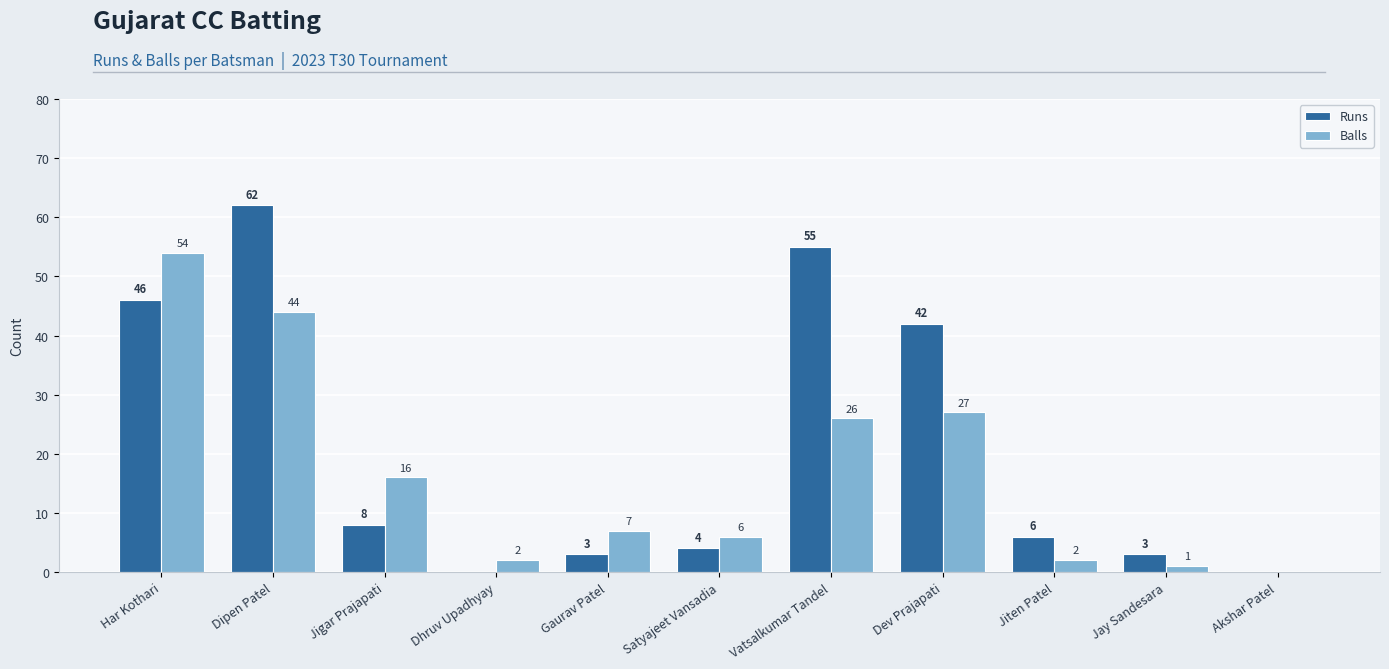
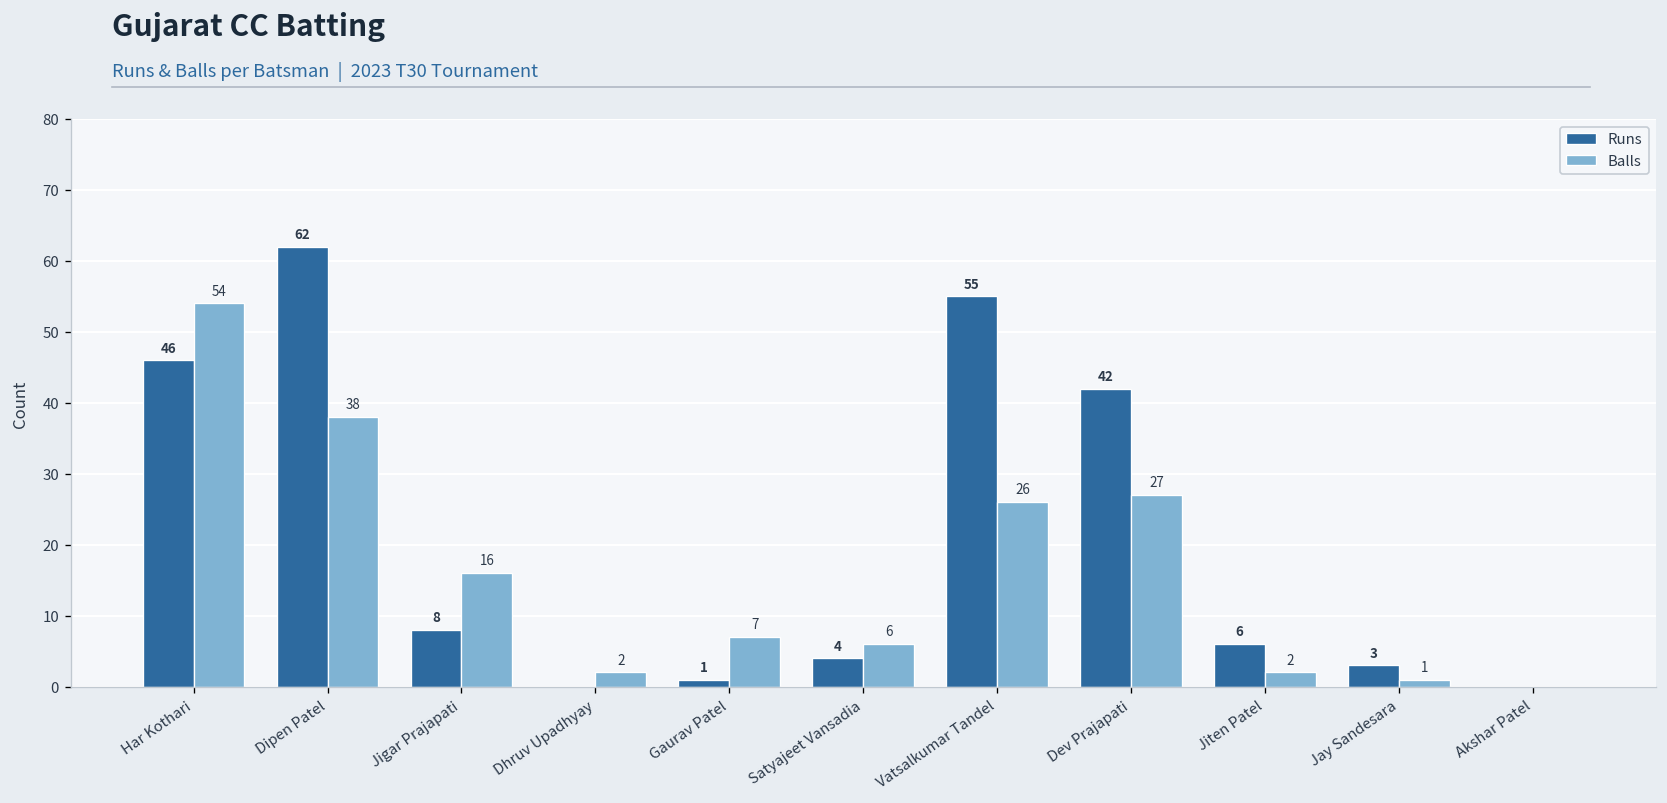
Balls, Dipen Patel: 44 -> 38
Runs, Gaurav Patel: 3 -> 1
